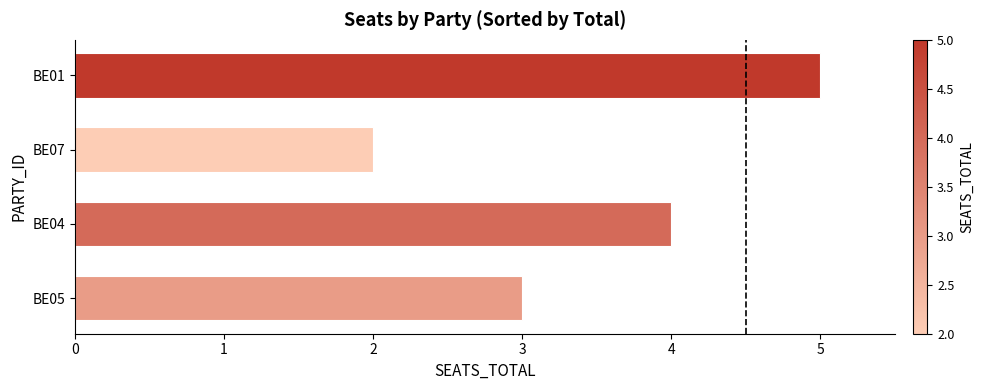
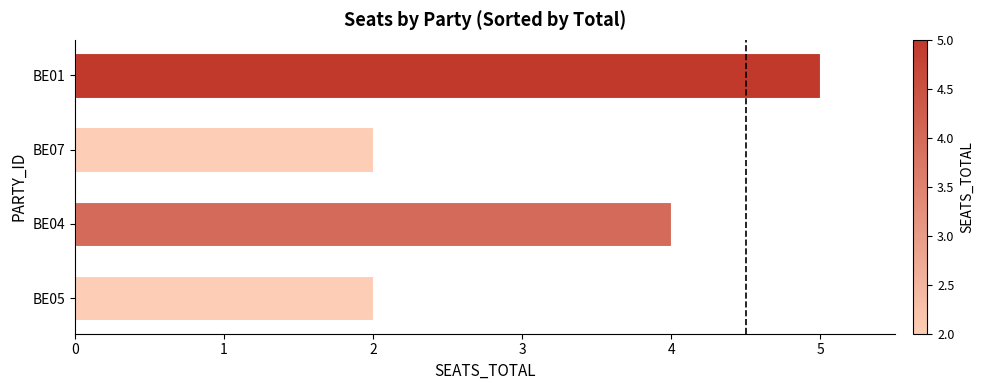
BE05: 3 -> 2
